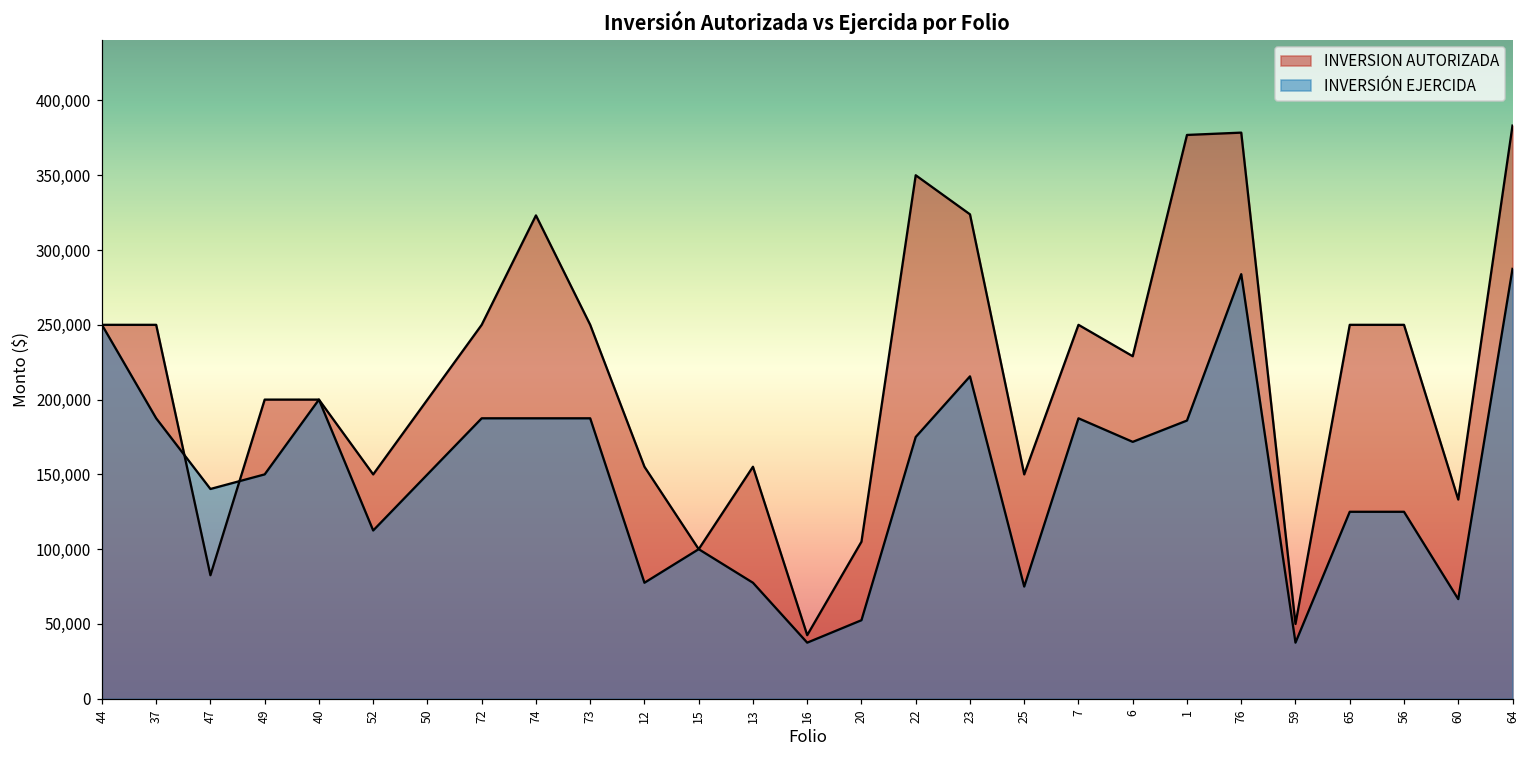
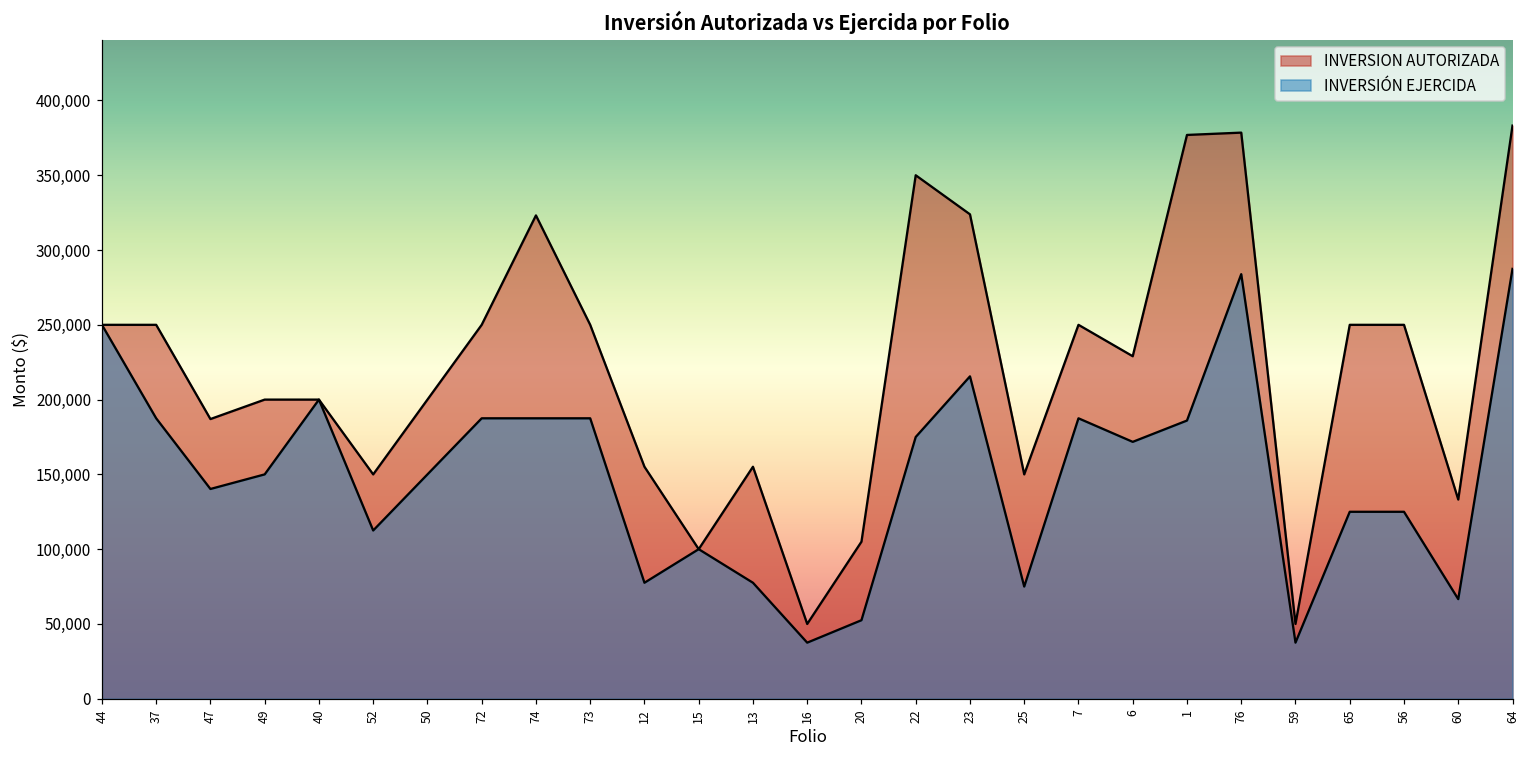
INVERSION AUTORIZADA, 47: 83,000 -> 187,000
INVERSION AUTORIZADA, 16: 43,000 -> 50,000
